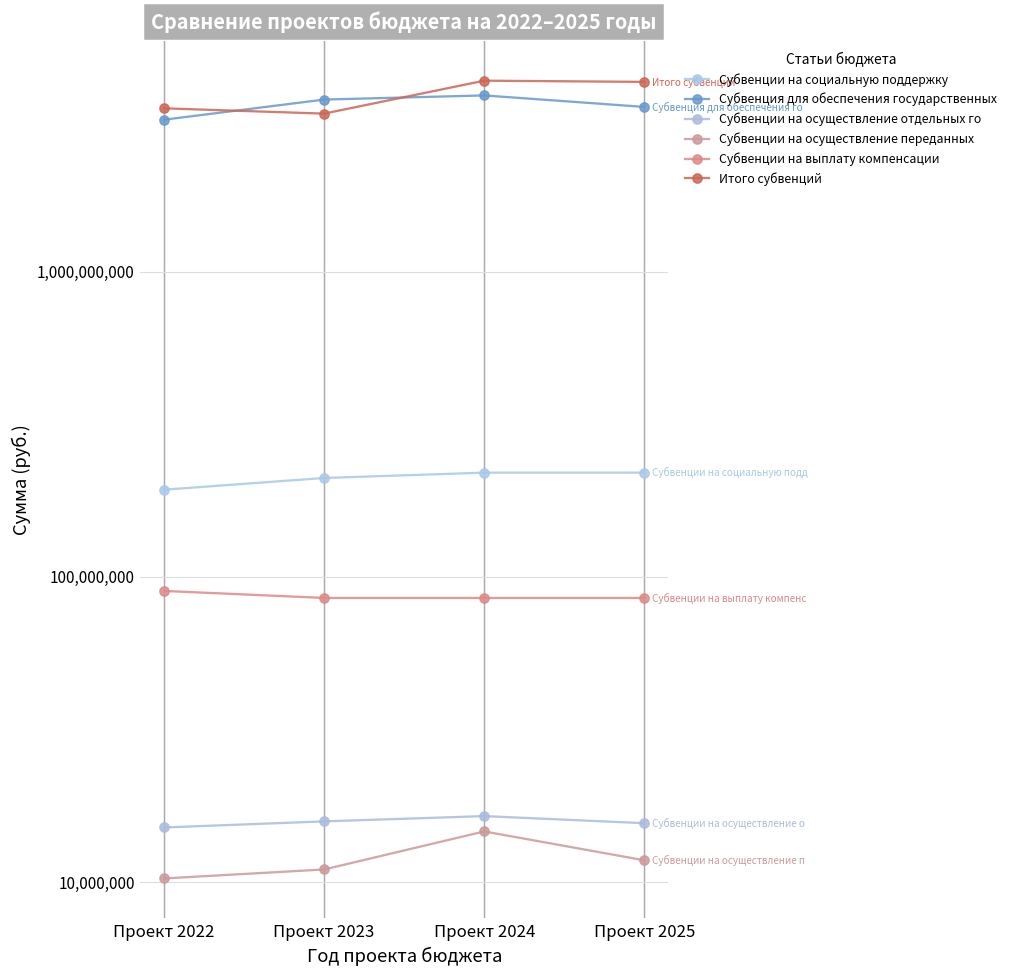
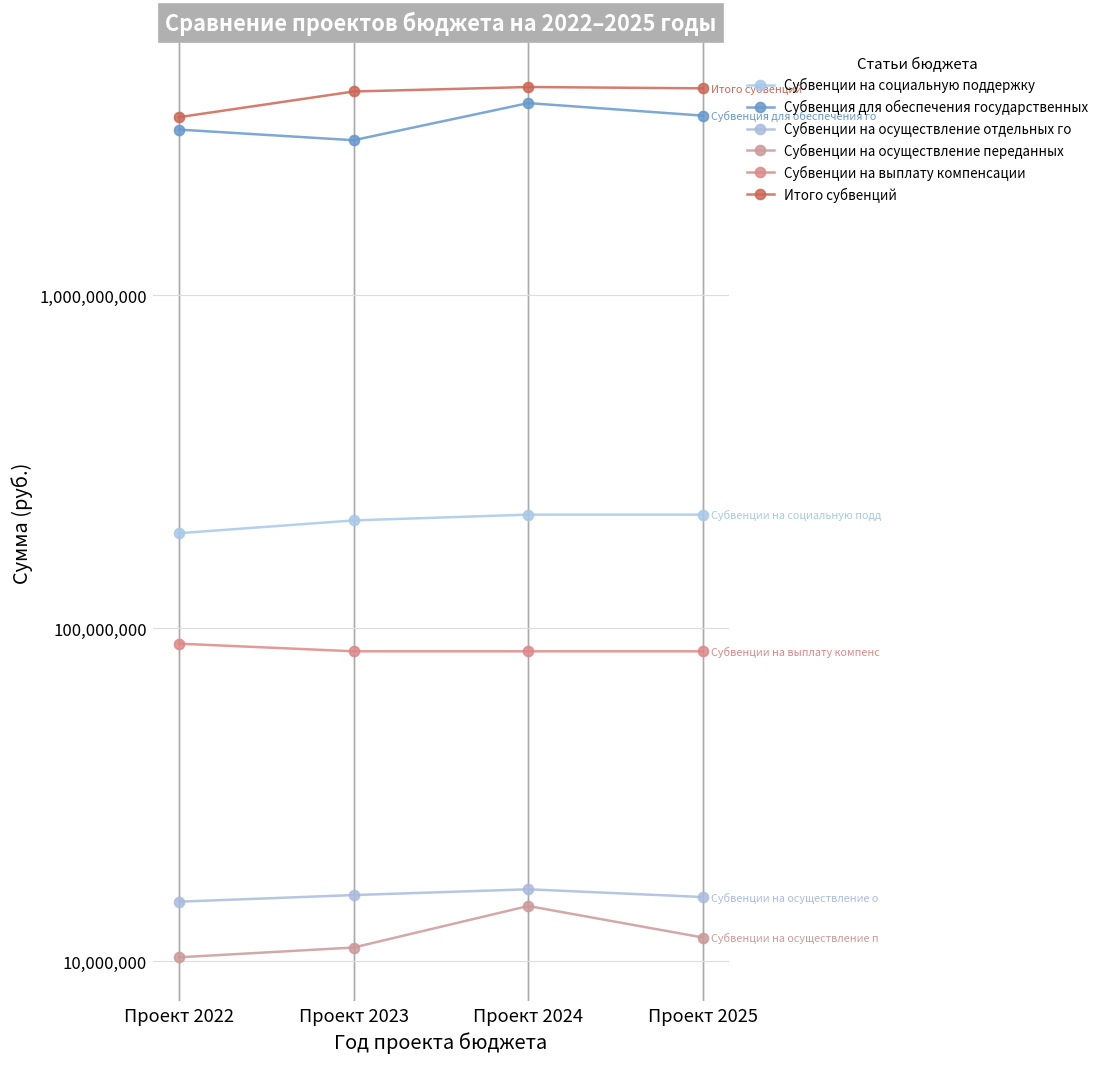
Субвенция для обеспечения государственных, Проект 2023: 3,700,000,000 -> 2,900,000,000
Итого субвенций, Проект 2023: 3,300,000,000 -> 4,100,000,000
